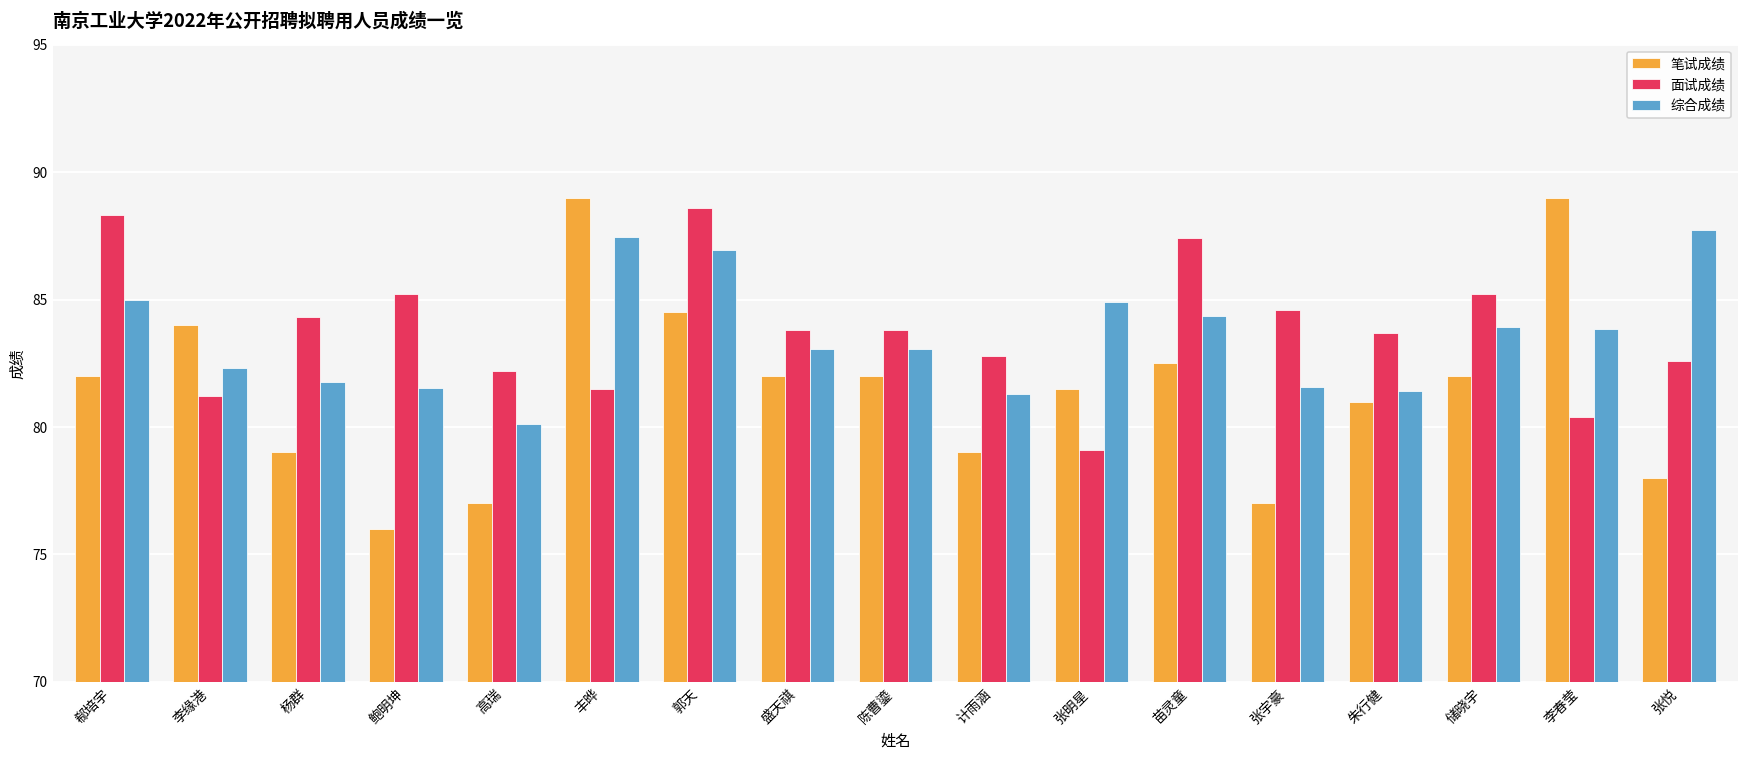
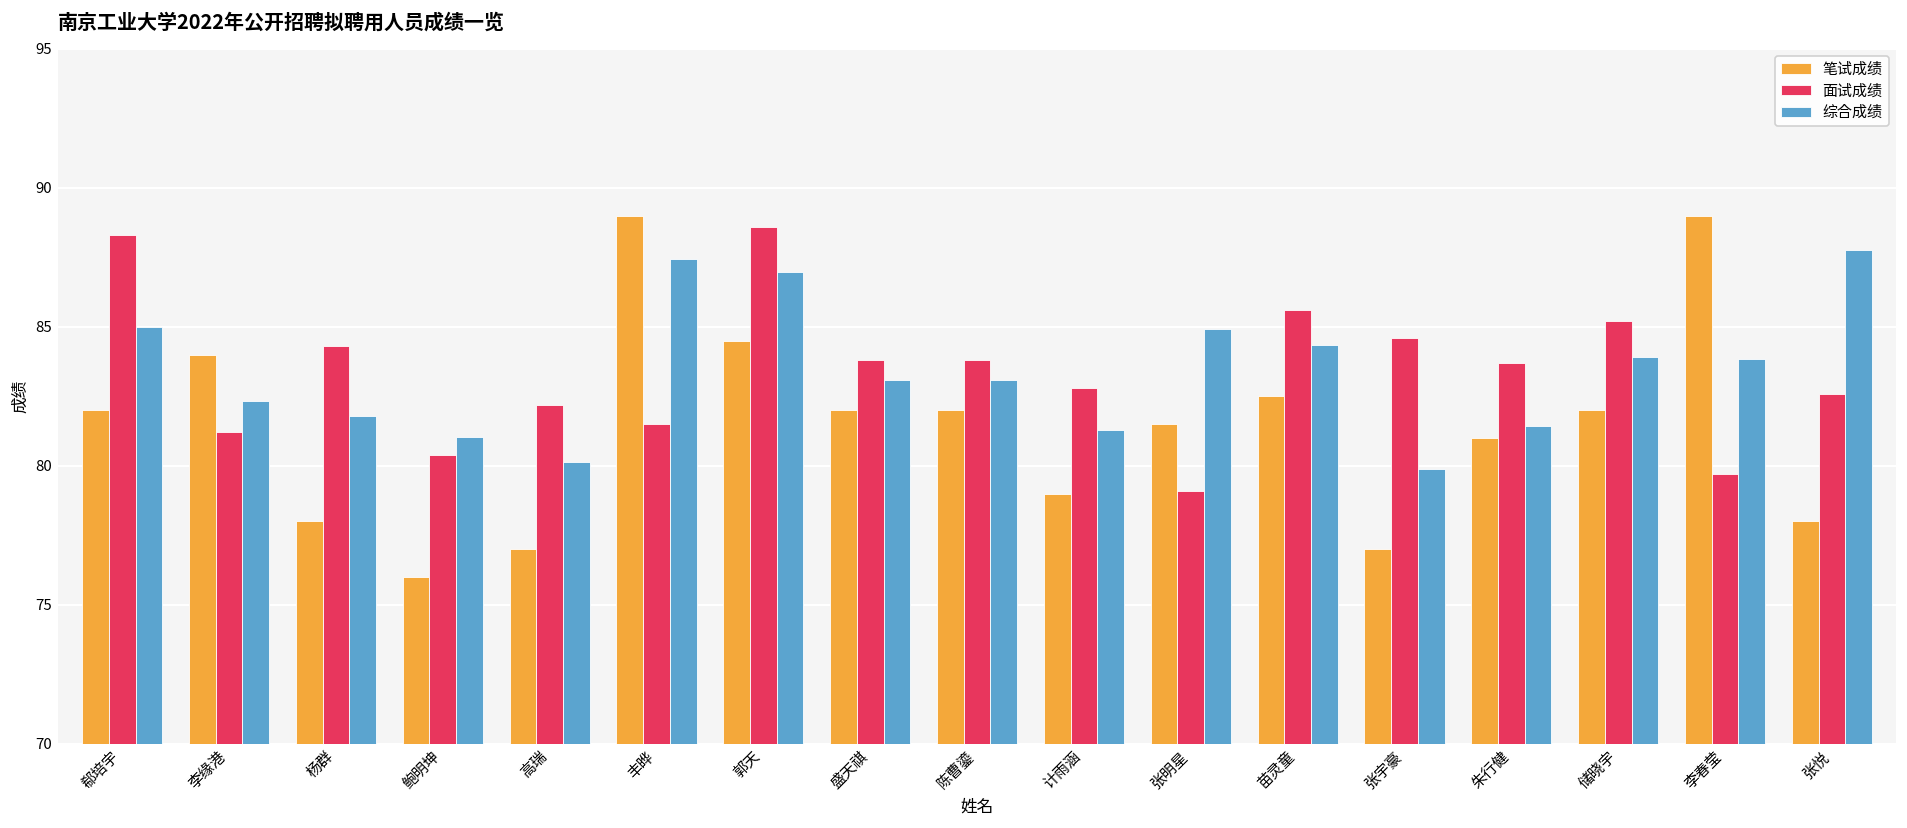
笔试成绩, 杨群: 79 -> 78
面试成绩, 鲍明坤: 85.2 -> 80.4
综合成绩, 鲍明坤: 81.5 -> 81.0
面试成绩, 苗灵童: 87.4 -> 85.6
综合成绩, 张宇豪: 81.6 -> 79.9
面试成绩, 李春莹: 80.4 -> 79.7
